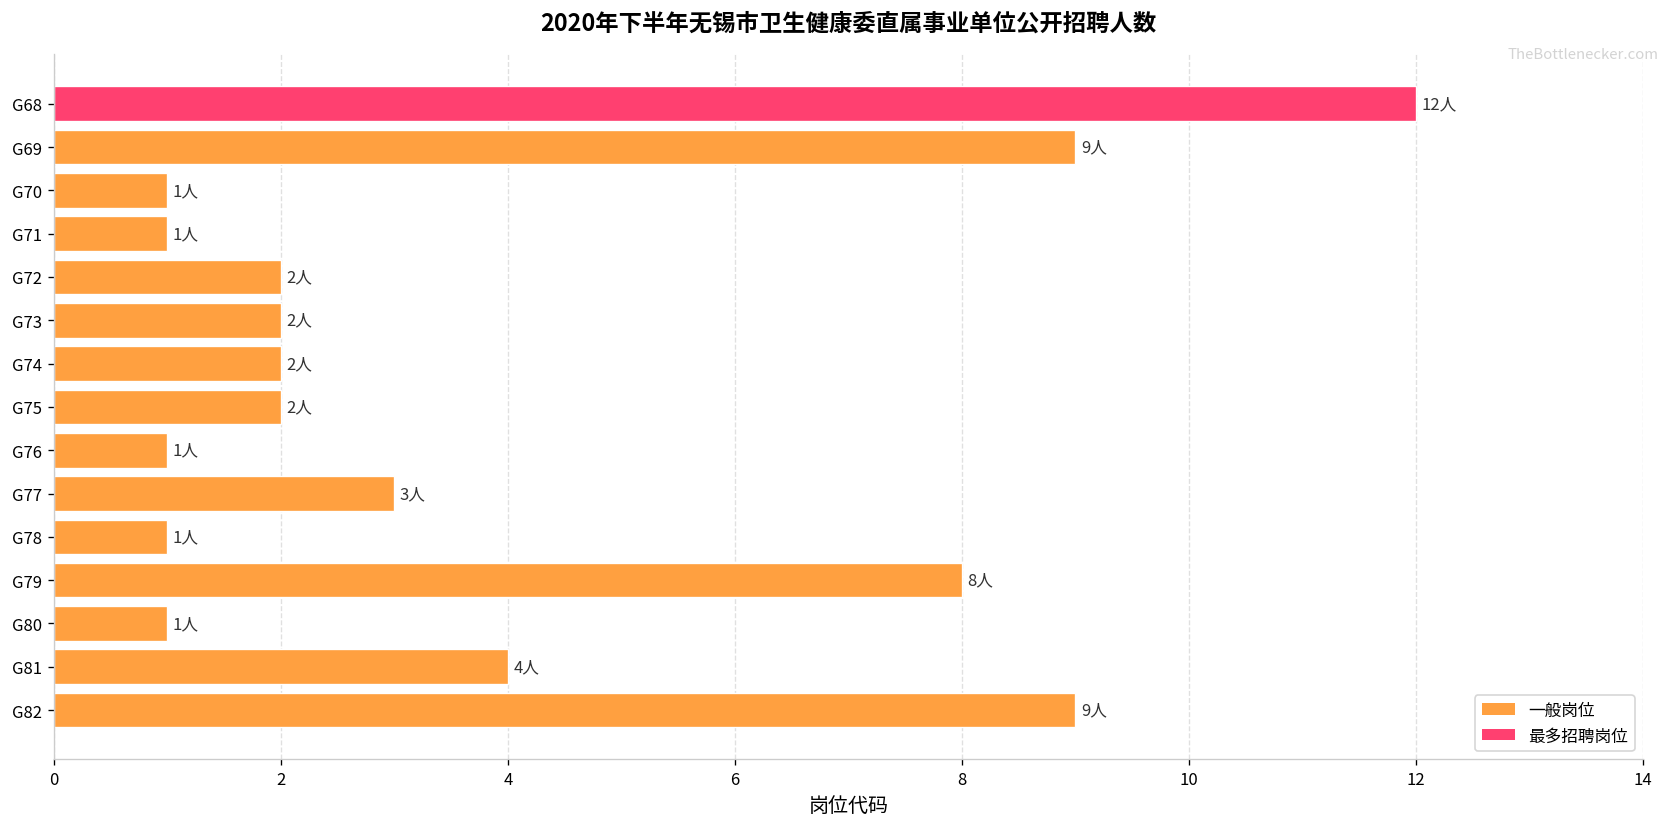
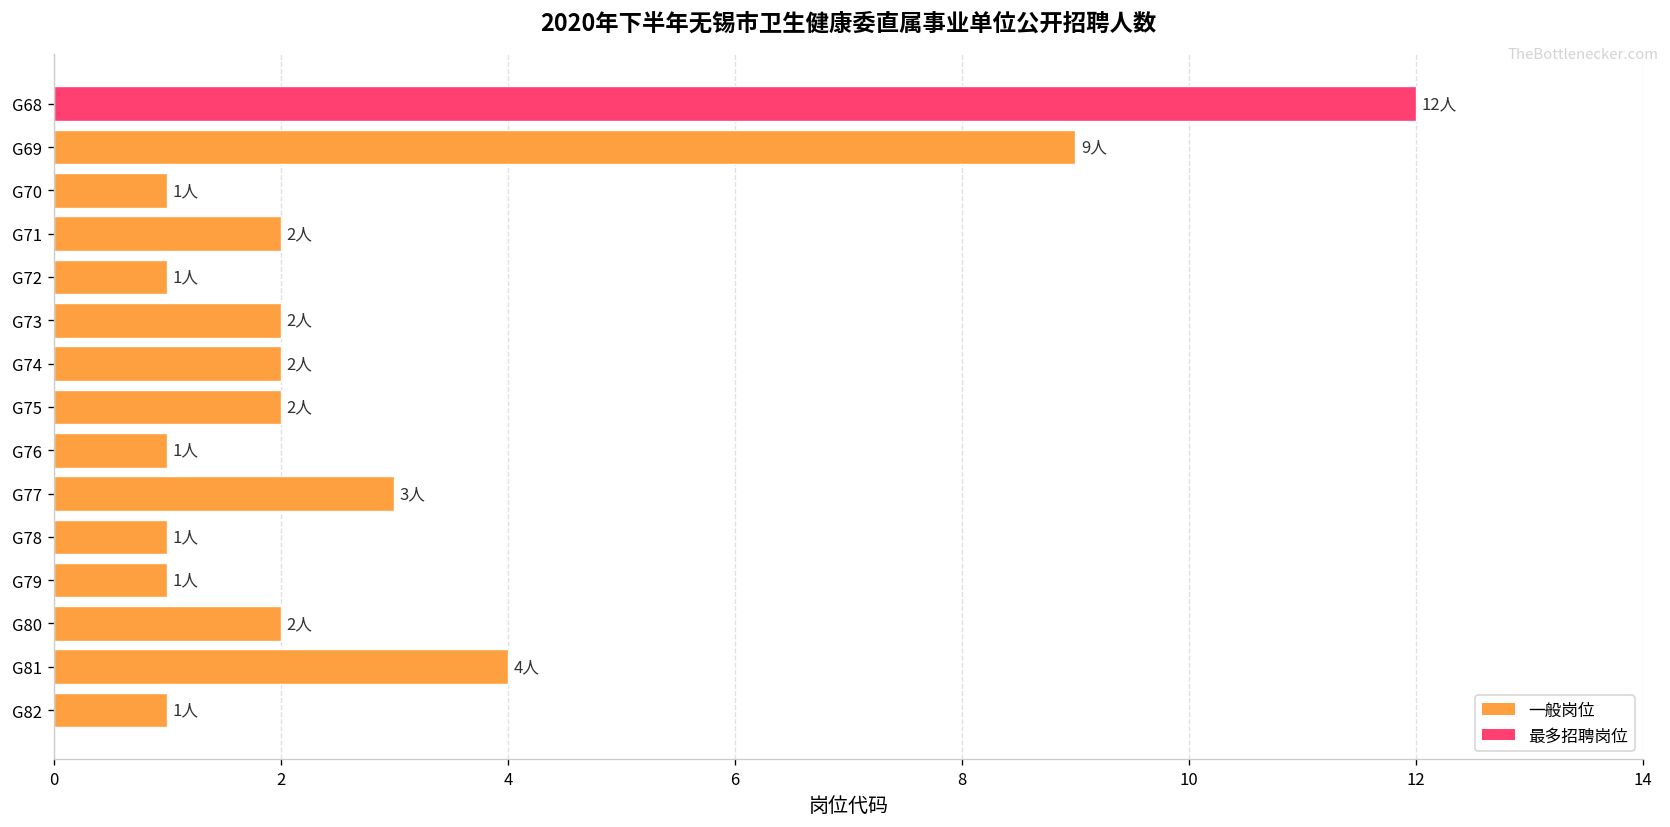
G71: 1人 -> 2人
G72: 2人 -> 1人
G79: 8人 -> 1人
G80: 1人 -> 2人
G82: 9人 -> 1人
